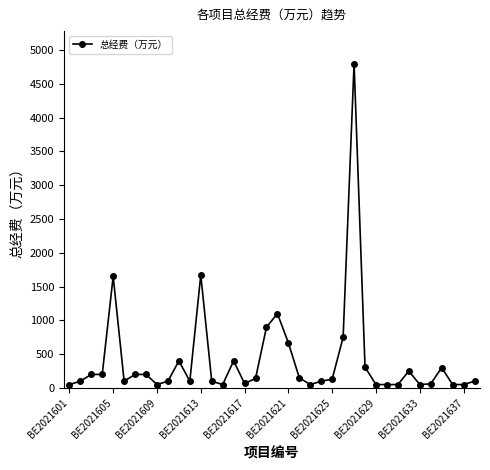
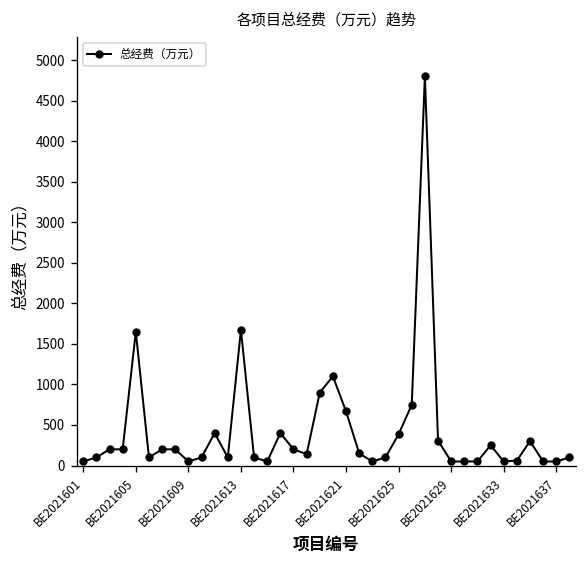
BE2021617: 100 -> 200
BE2021625: 100 -> 400
